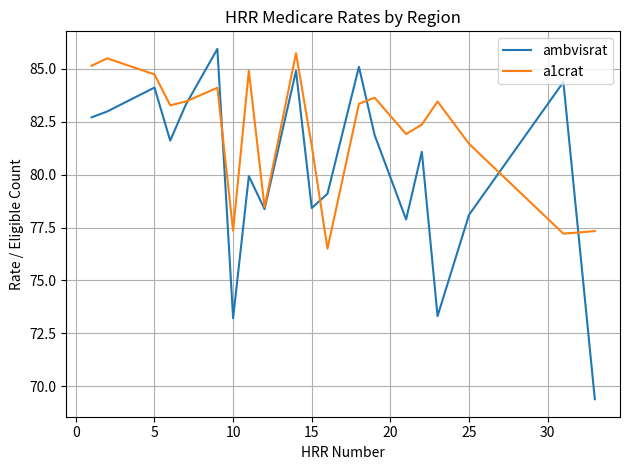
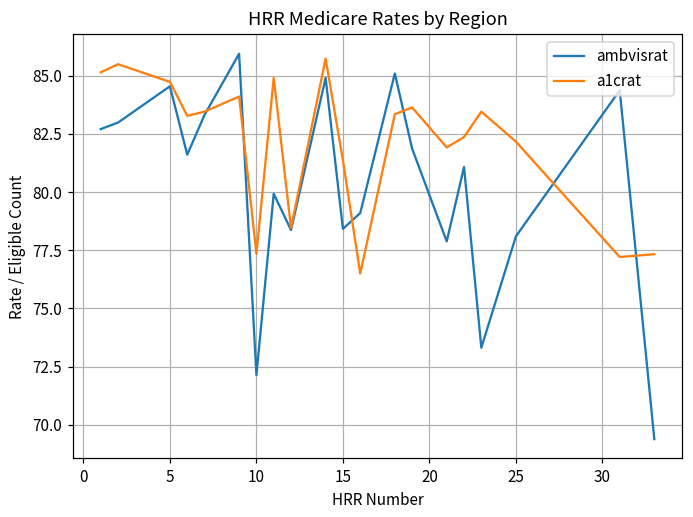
ambvisrat, 5: 84.1 -> 84.6
ambvisrat, 10: 73.2 -> 72.1
a1crat, 25: 81.5 -> 82.2
